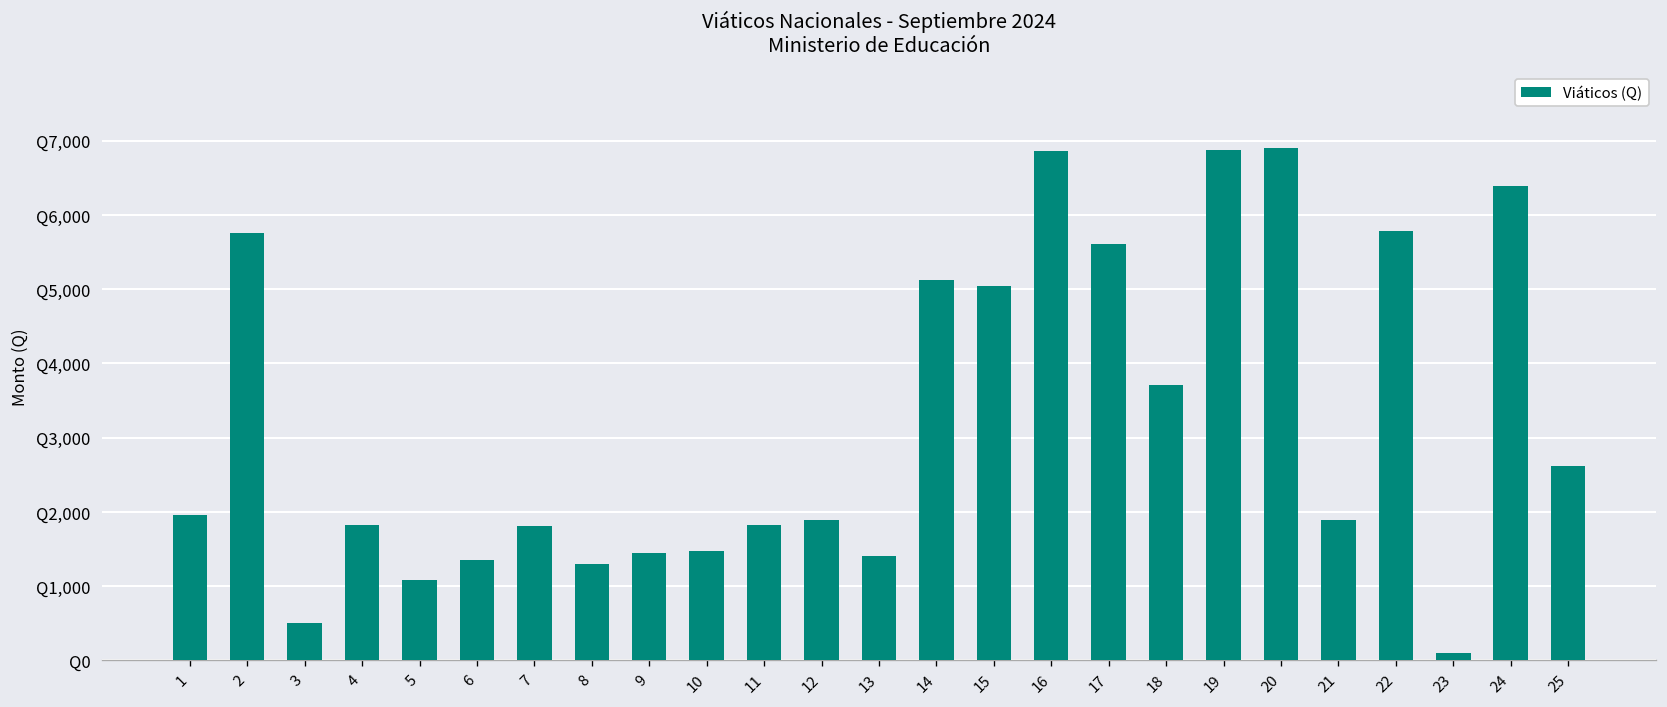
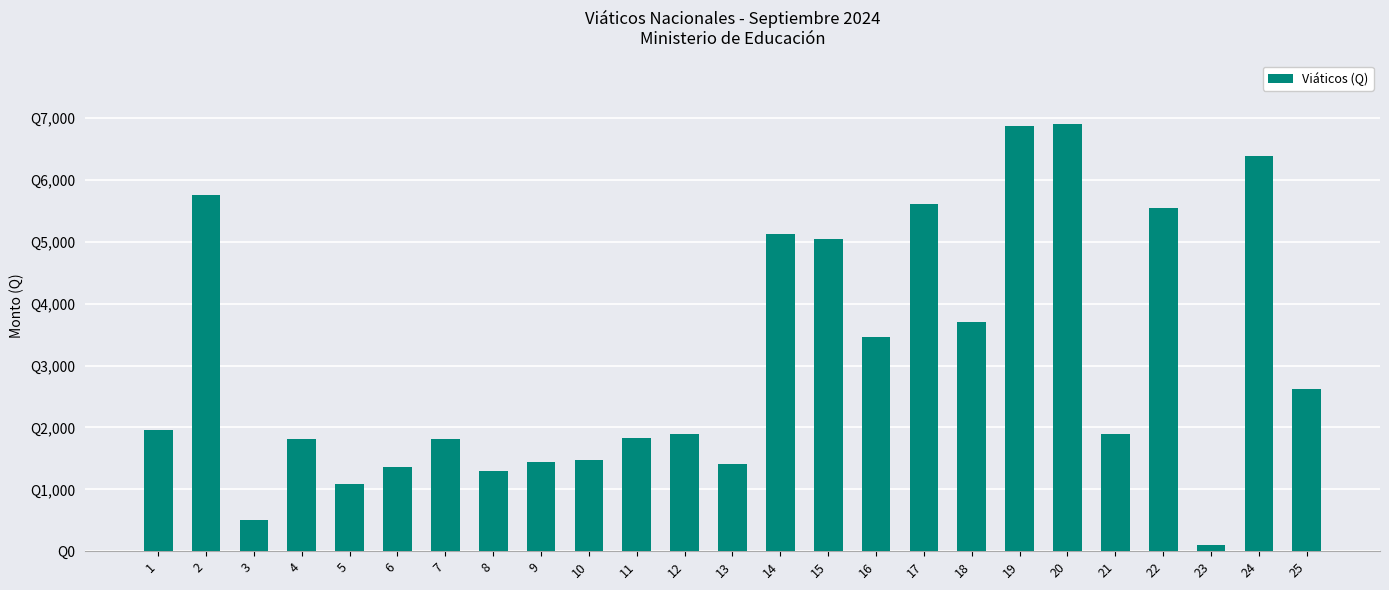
16: Q6,900 -> Q3,500
22: Q5,800 -> Q5,500
